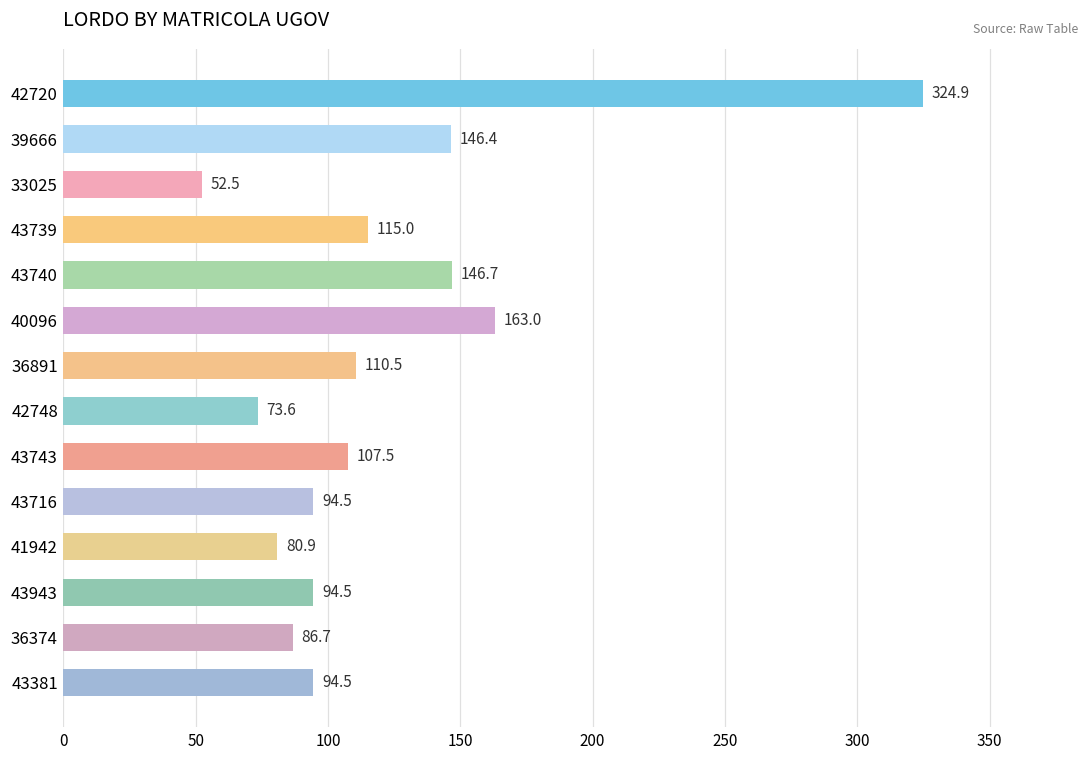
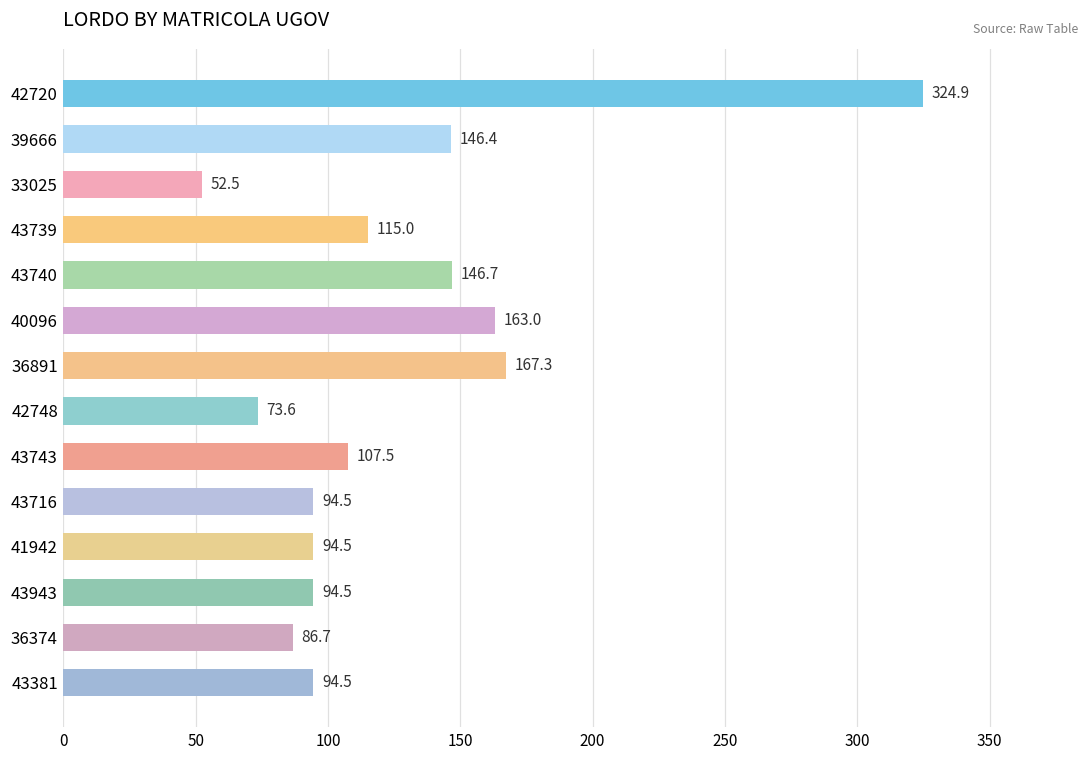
36891: 110.5 -> 167.3
41942: 80.9 -> 94.5
